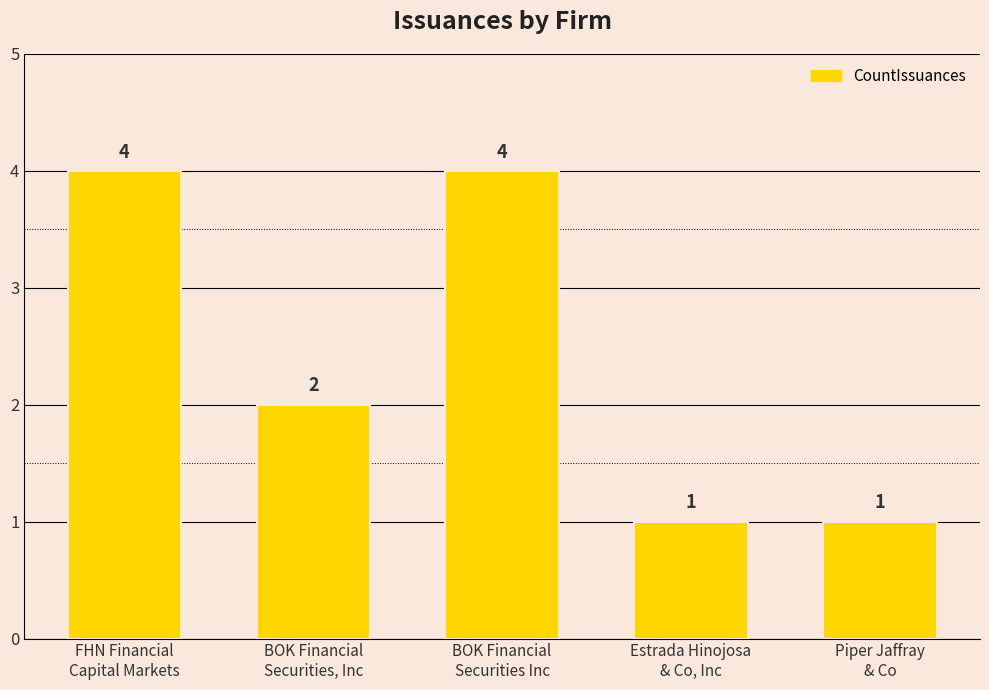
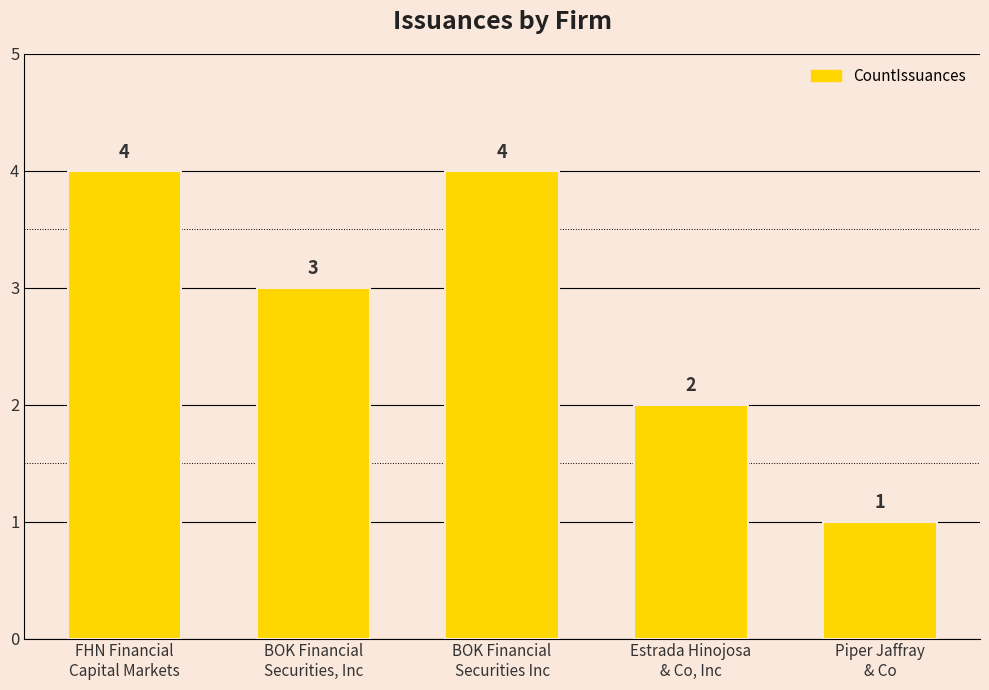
BOK Financial Securities, Inc: 2 -> 3
Estrada Hinojosa & Co, Inc: 1 -> 2
